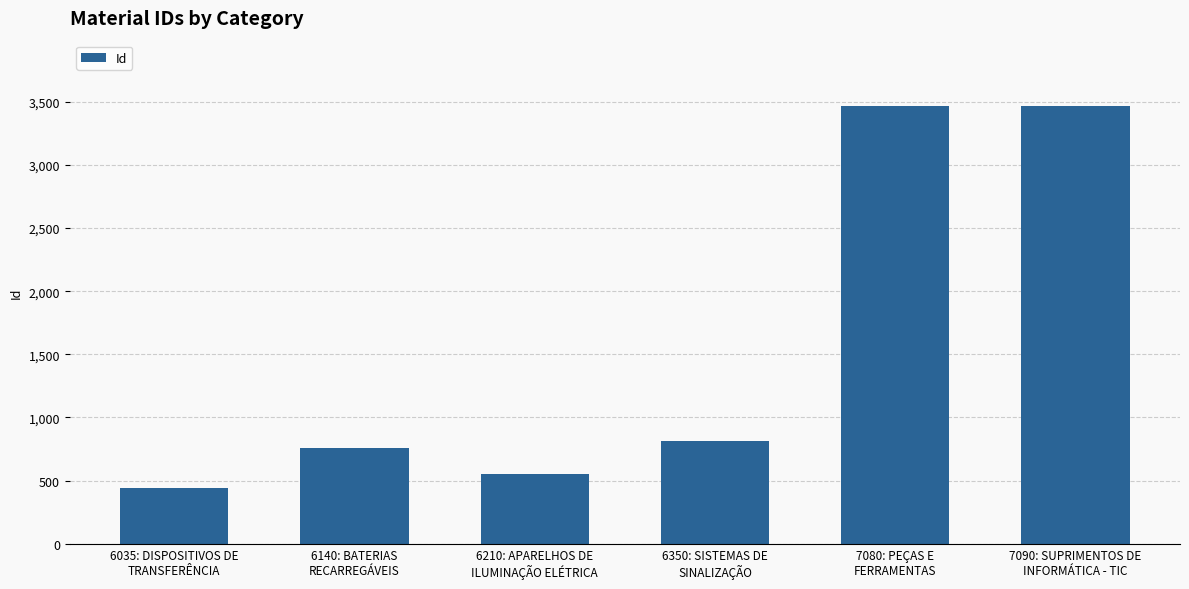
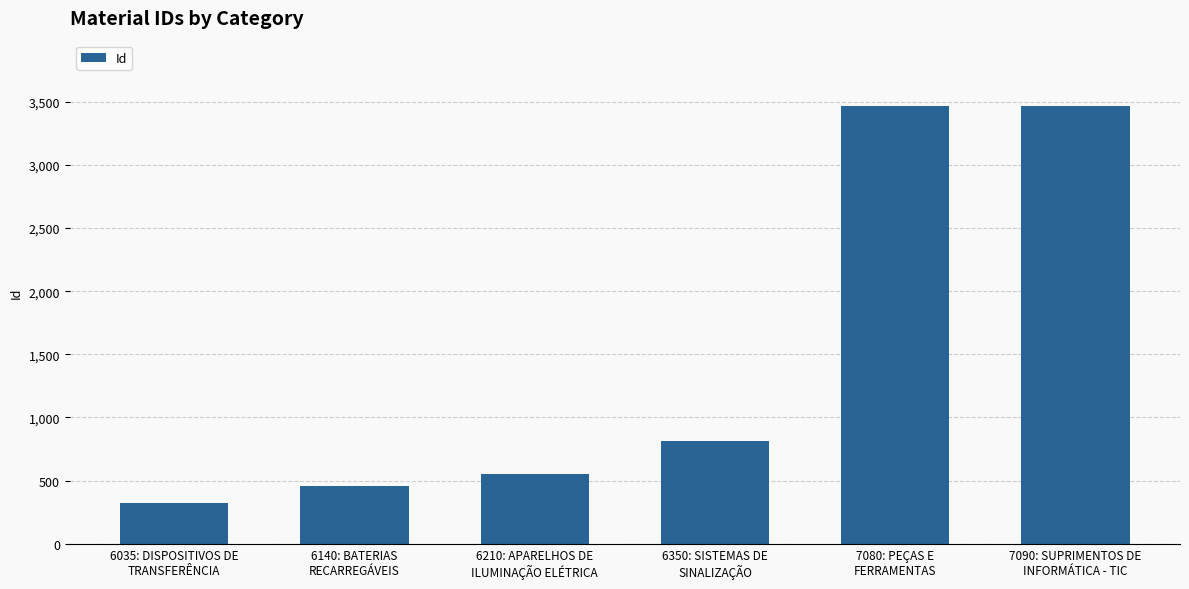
6035: DISPOSITIVOS DE TRANSFERÊNCIA: 440 -> 330
6140: BATERIAS RECARREGÁVEIS: 760 -> 460
